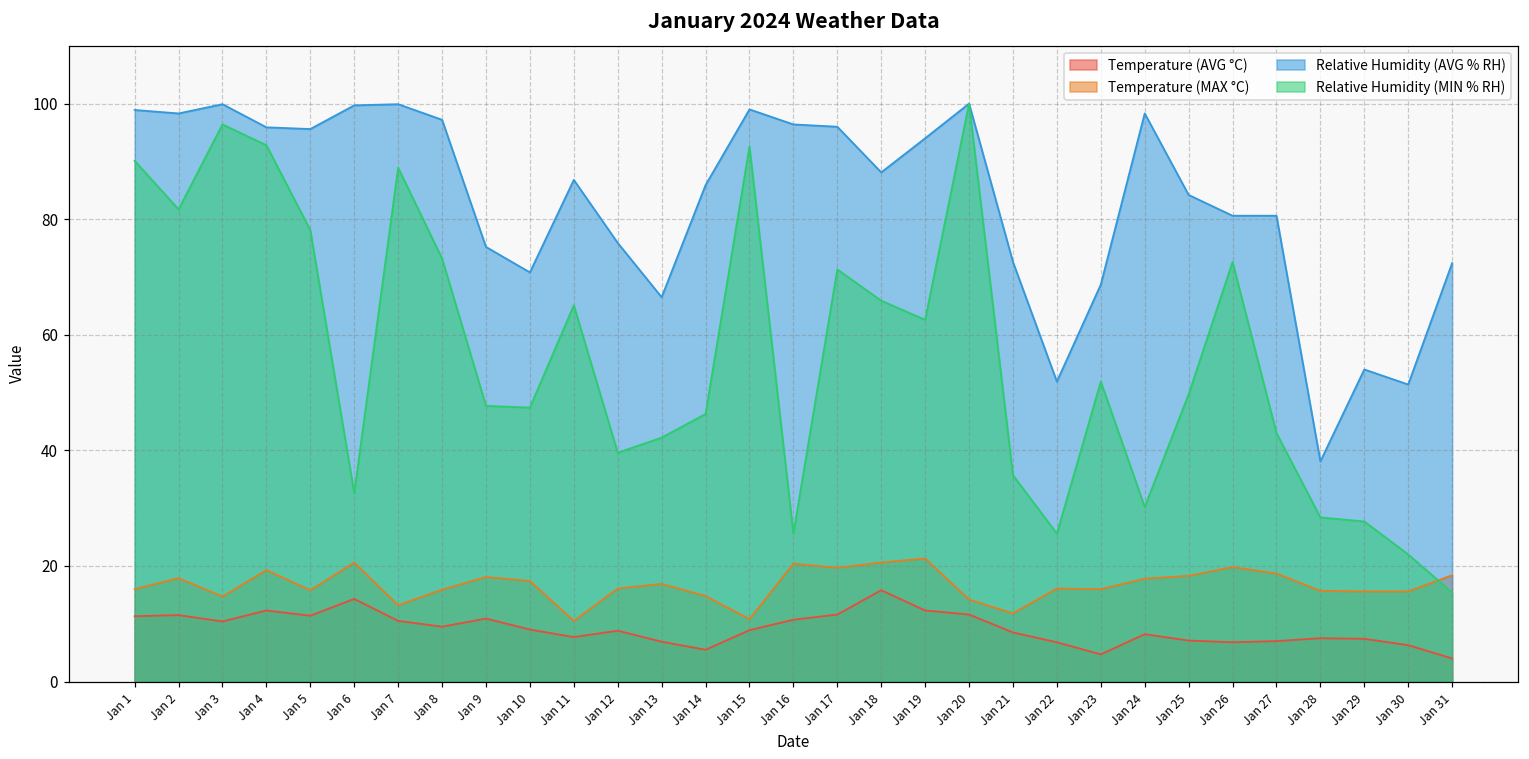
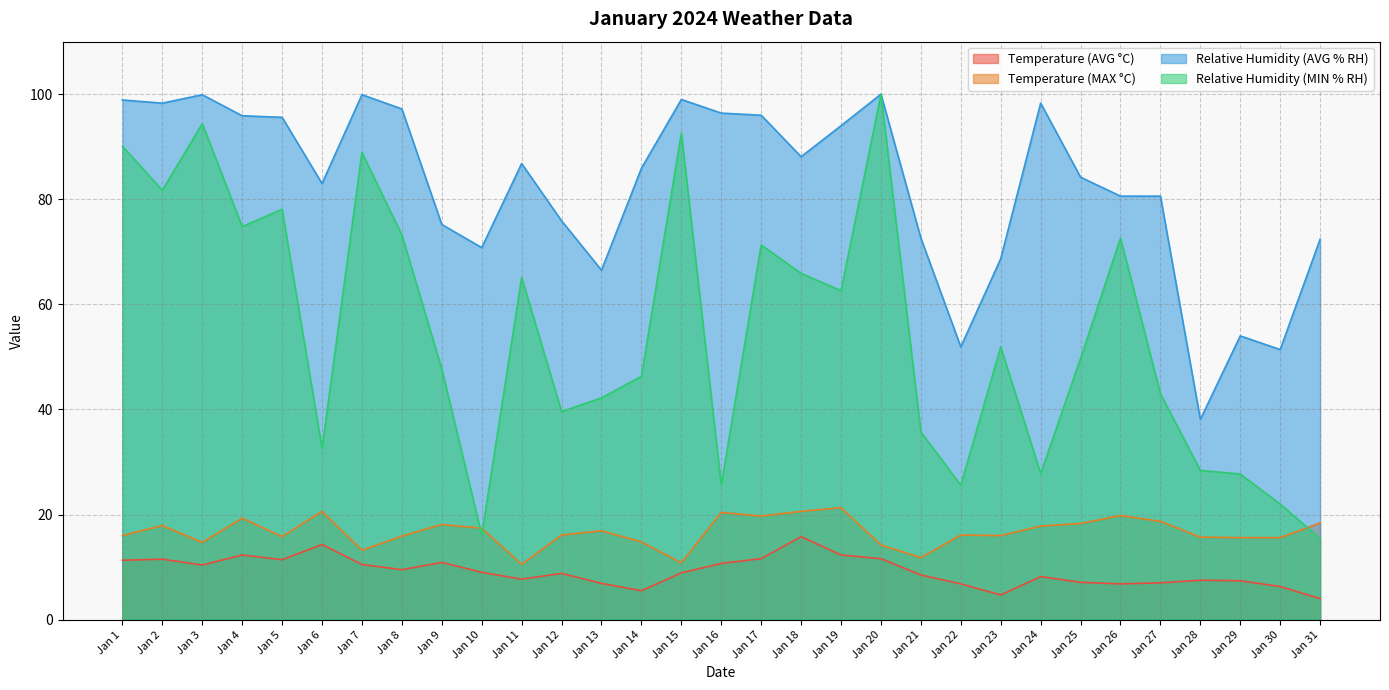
Relative Humidity (MIN % RH), Jan 3: 96 -> 94
Relative Humidity (MIN % RH), Jan 4: 93 -> 75
Relative Humidity (AVG % RH), Jan 6: 100 -> 83
Relative Humidity (MIN % RH), Jan 10: 47 -> 16
Relative Humidity (MIN % RH), Jan 24: 30 -> 28
